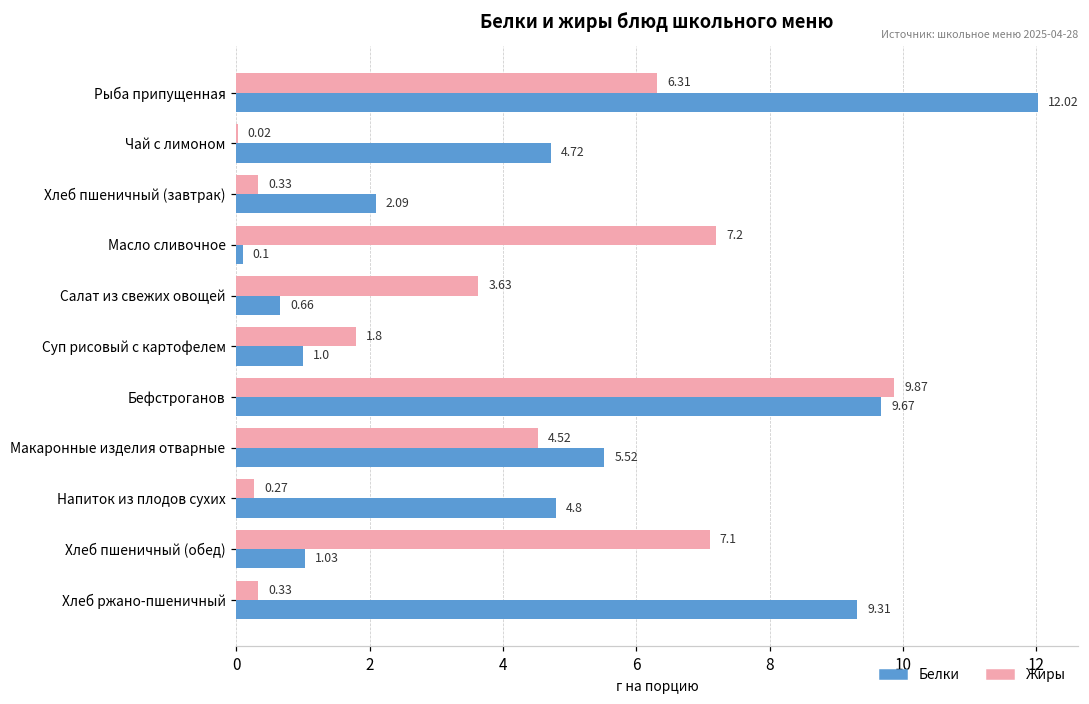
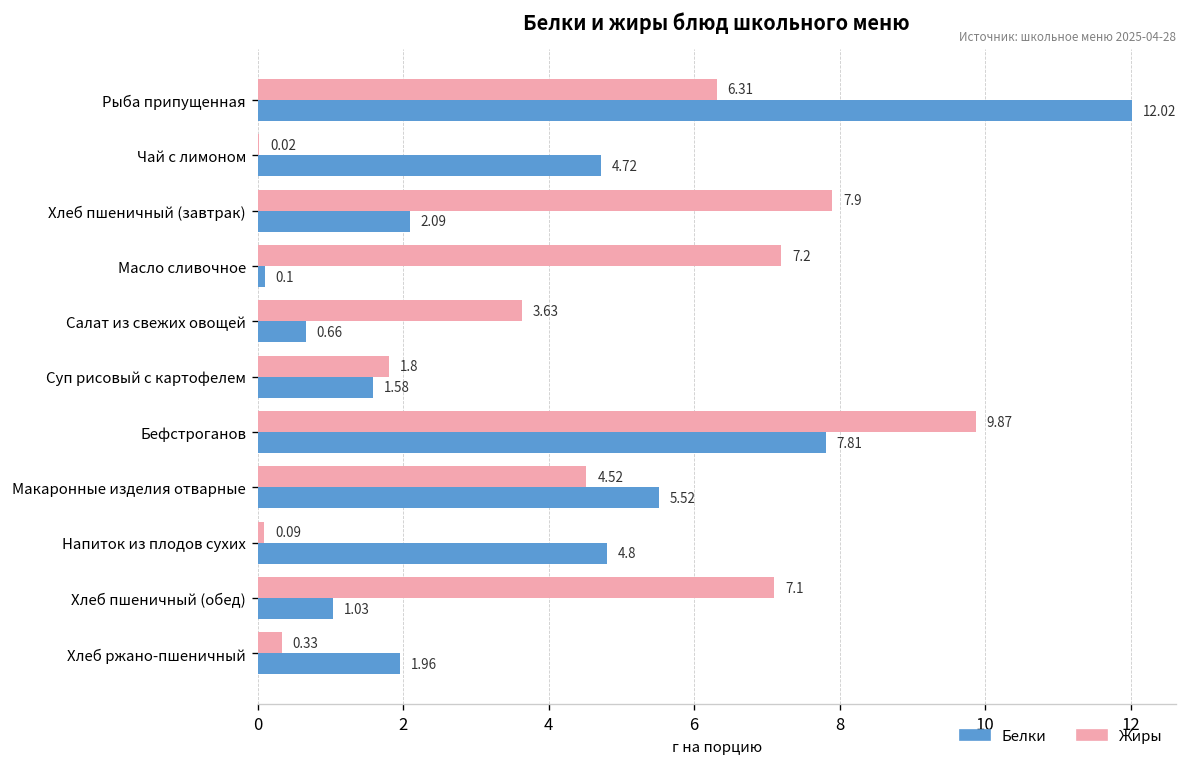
Жиры, Хлеб пшеничный (завтрак): 0.33 -> 7.9
Белки, Суп рисовый с картофелем: 1.0 -> 1.58
Белки, Бефстроганов: 9.67 -> 7.81
Жиры, Напиток из плодов сухих: 0.27 -> 0.09
Белки, Хлеб ржано-пшеничный: 9.31 -> 1.96
